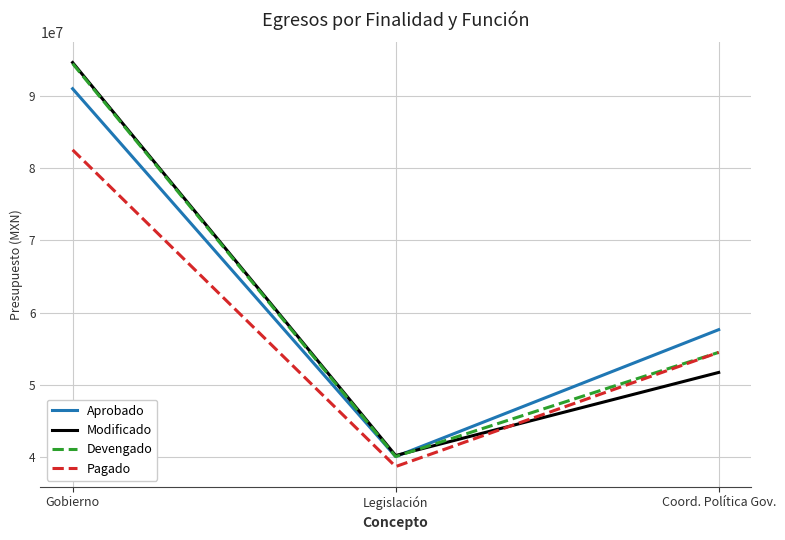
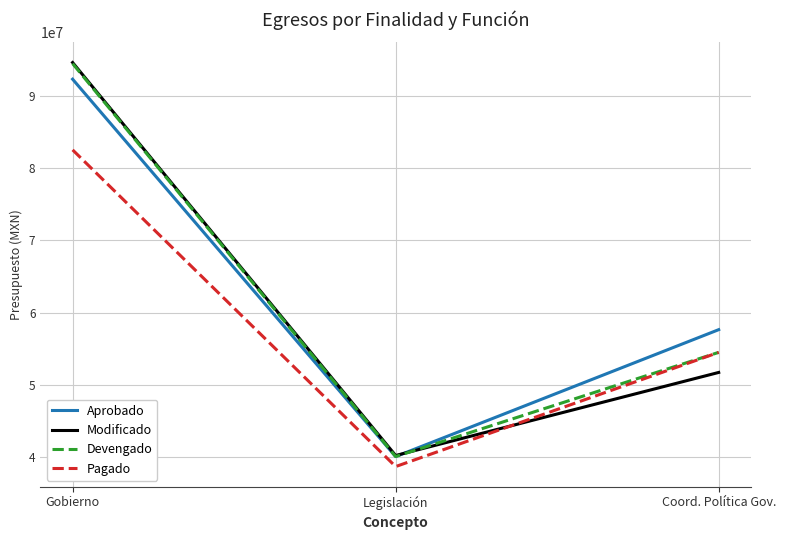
Aprobado, Gobierno: 91000000 -> 92000000
